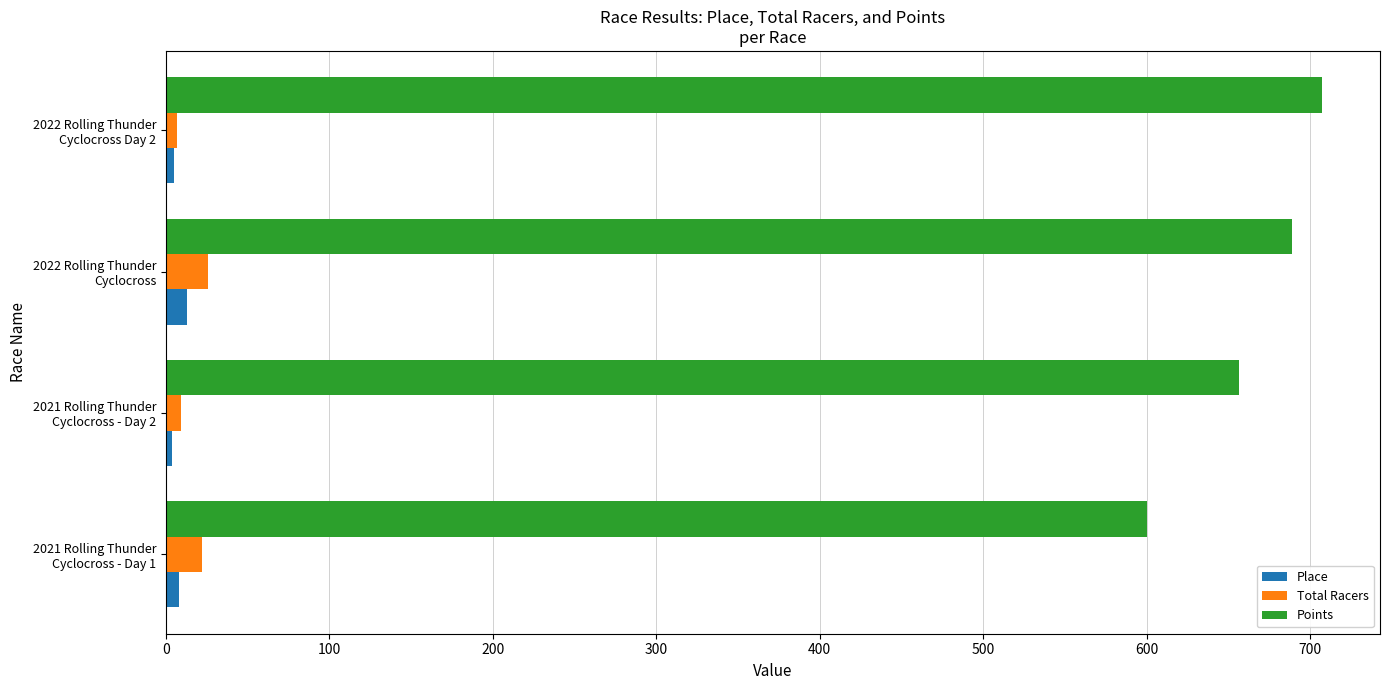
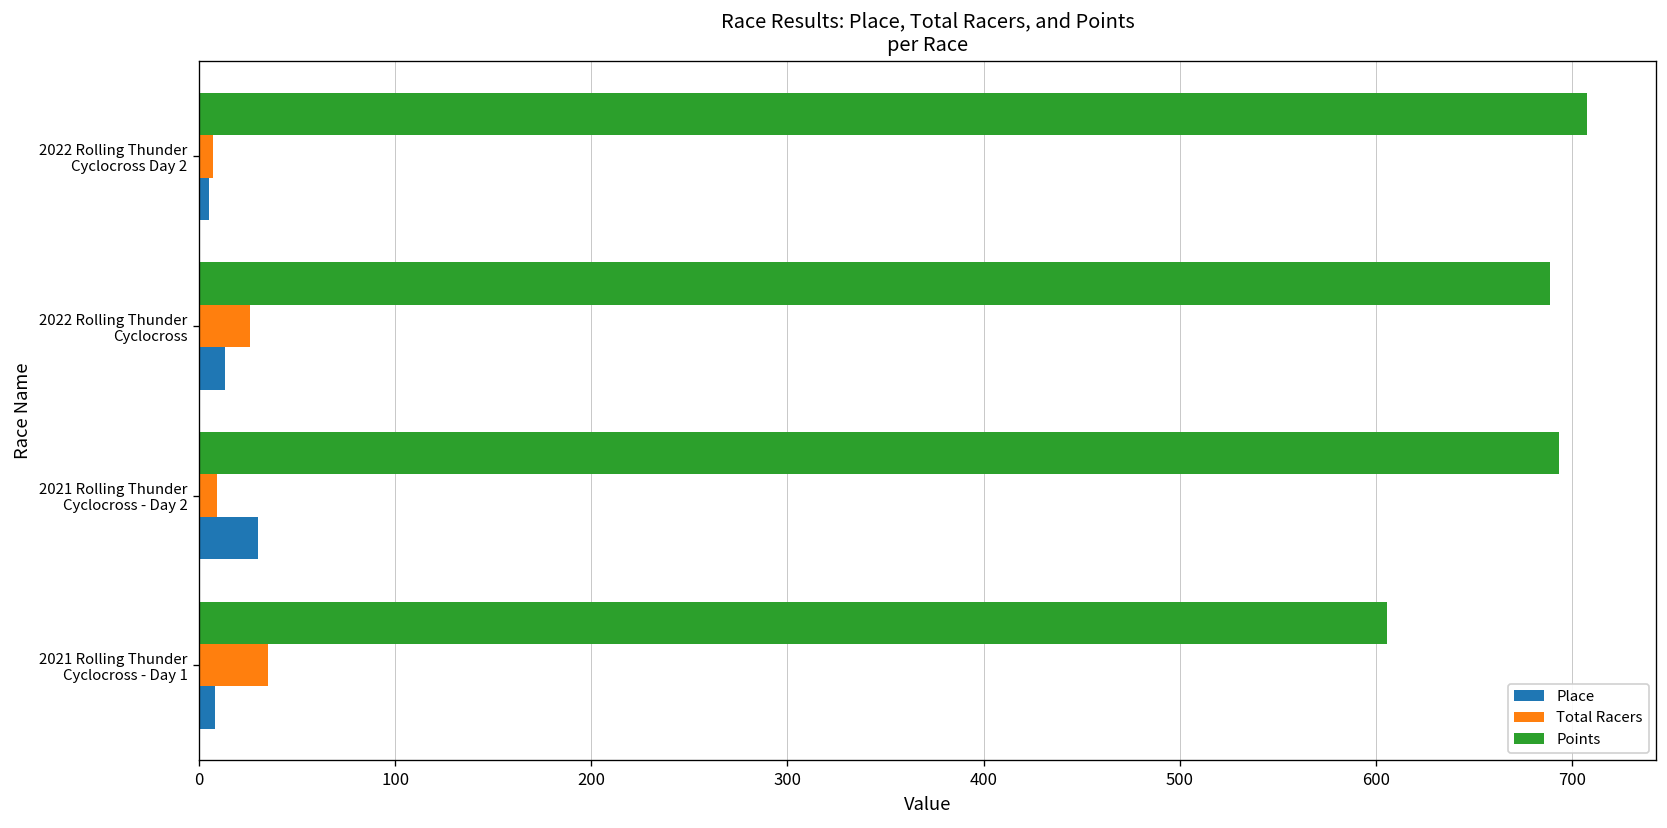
Points, 2021 Rolling Thunder Cyclocross - Day 2: 657 -> 693
Place, 2021 Rolling Thunder Cyclocross - Day 2: 4 -> 30
Points, 2021 Rolling Thunder Cyclocross - Day 1: 600 -> 606
Total Racers, 2021 Rolling Thunder Cyclocross - Day 1: 22 -> 35
